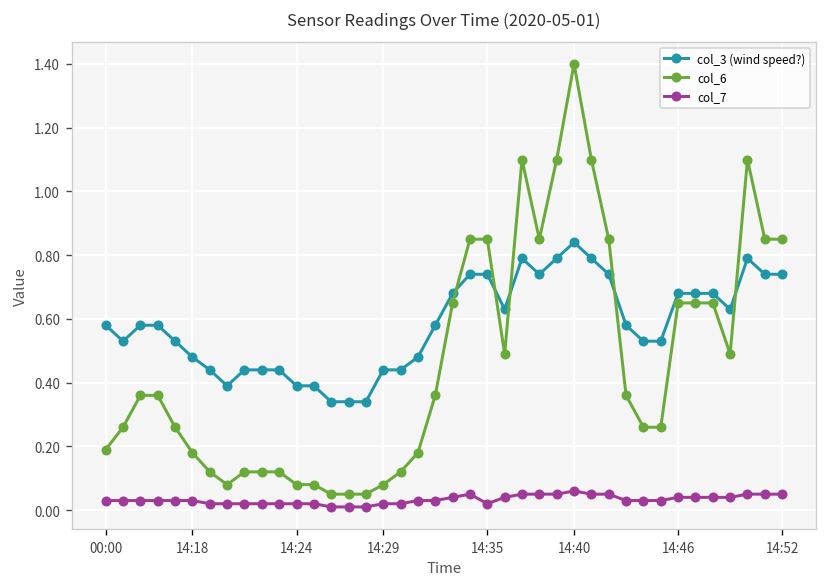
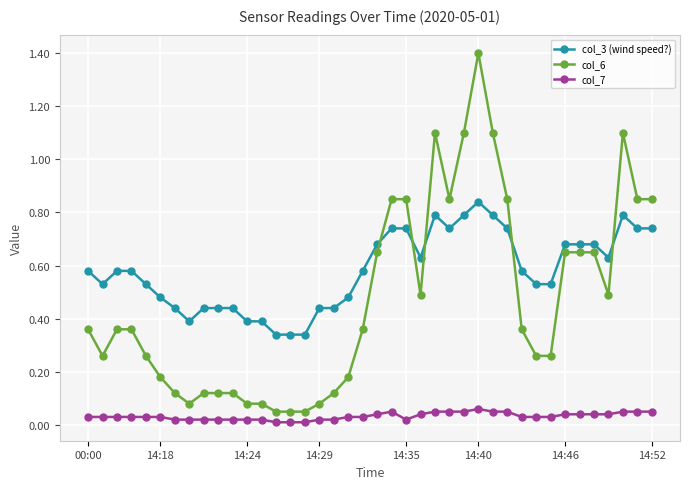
col_6, 00:00: 0.19 -> 0.36
